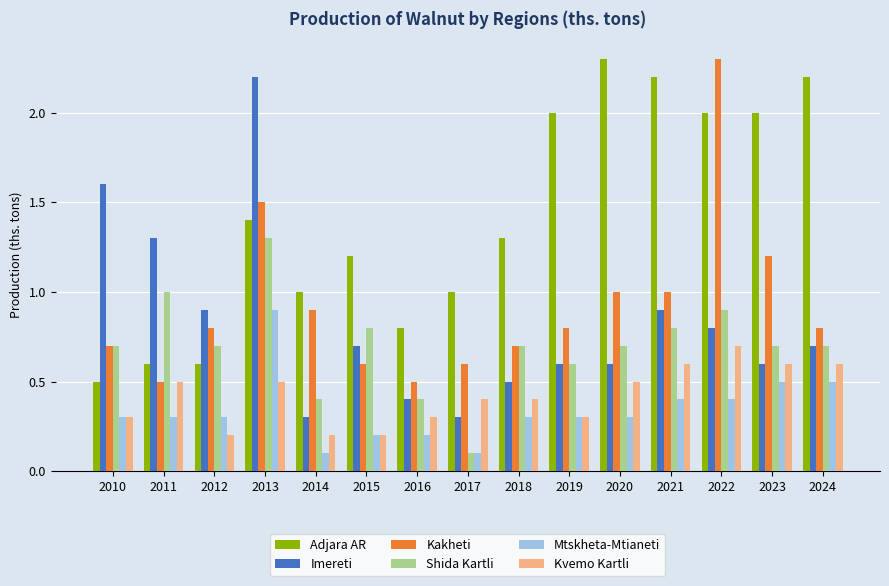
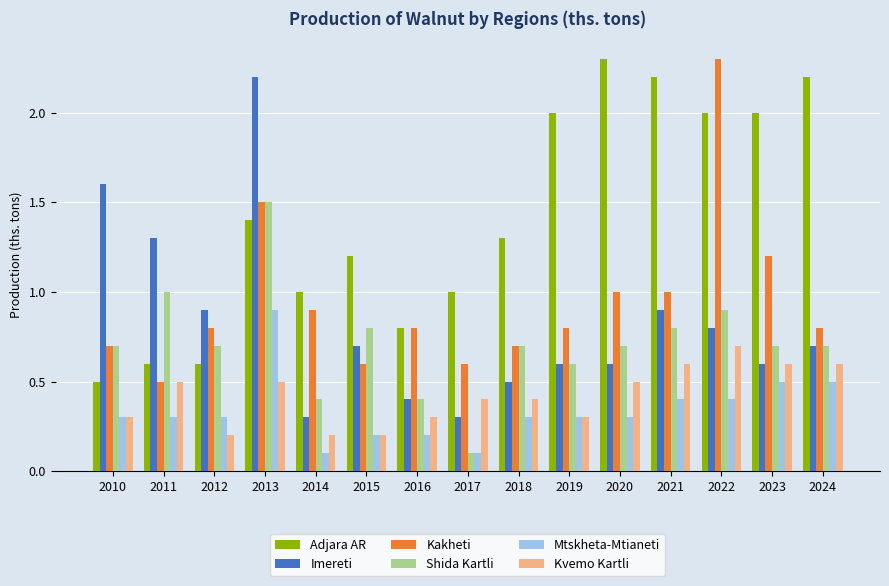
Shida Kartli, 2013: 1.3 -> 1.5
Kakheti, 2016: 0.5 -> 0.8
